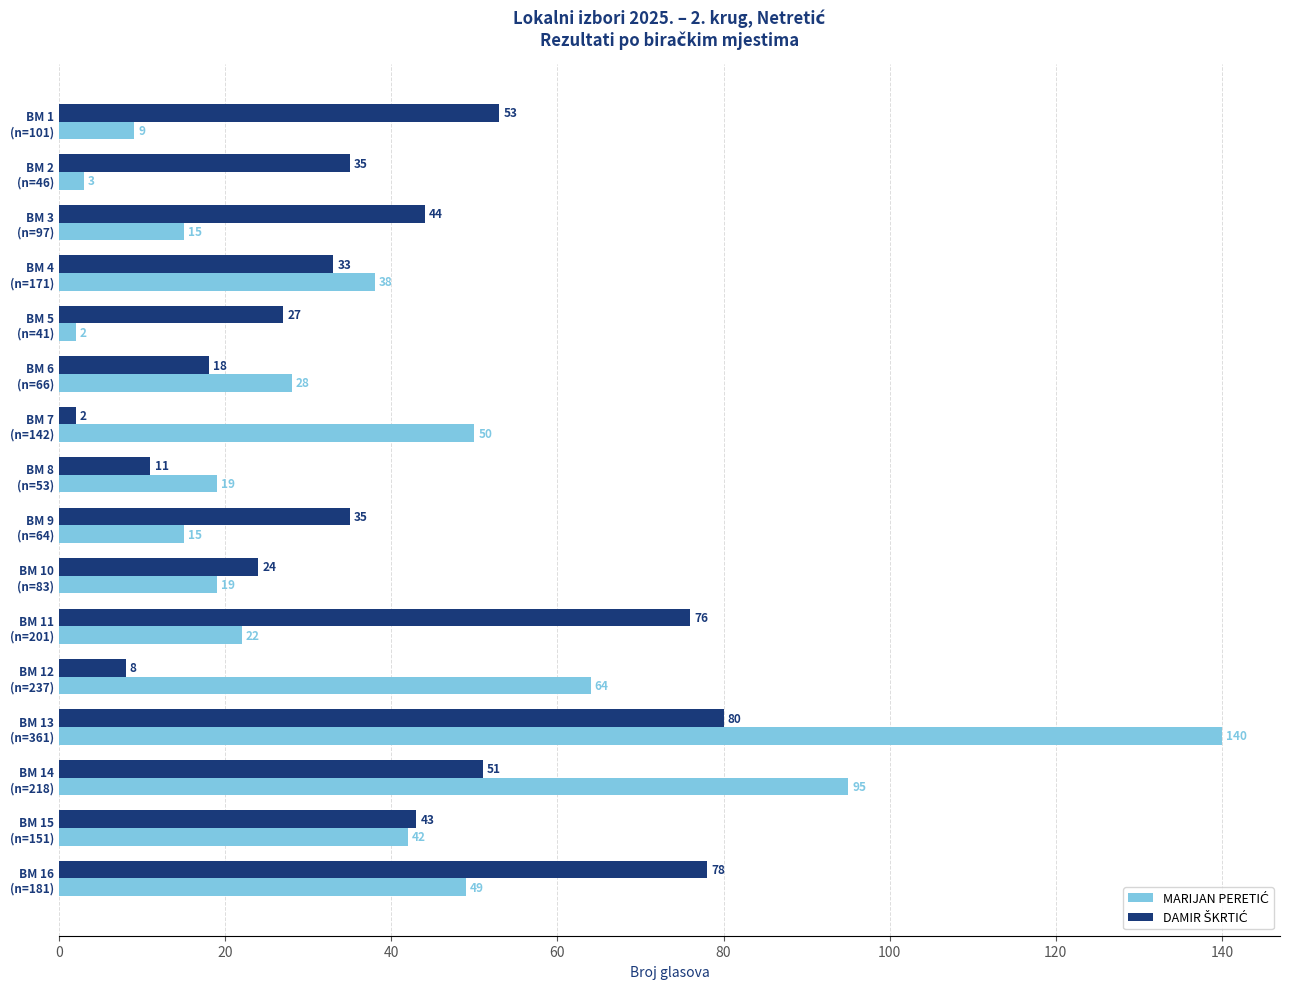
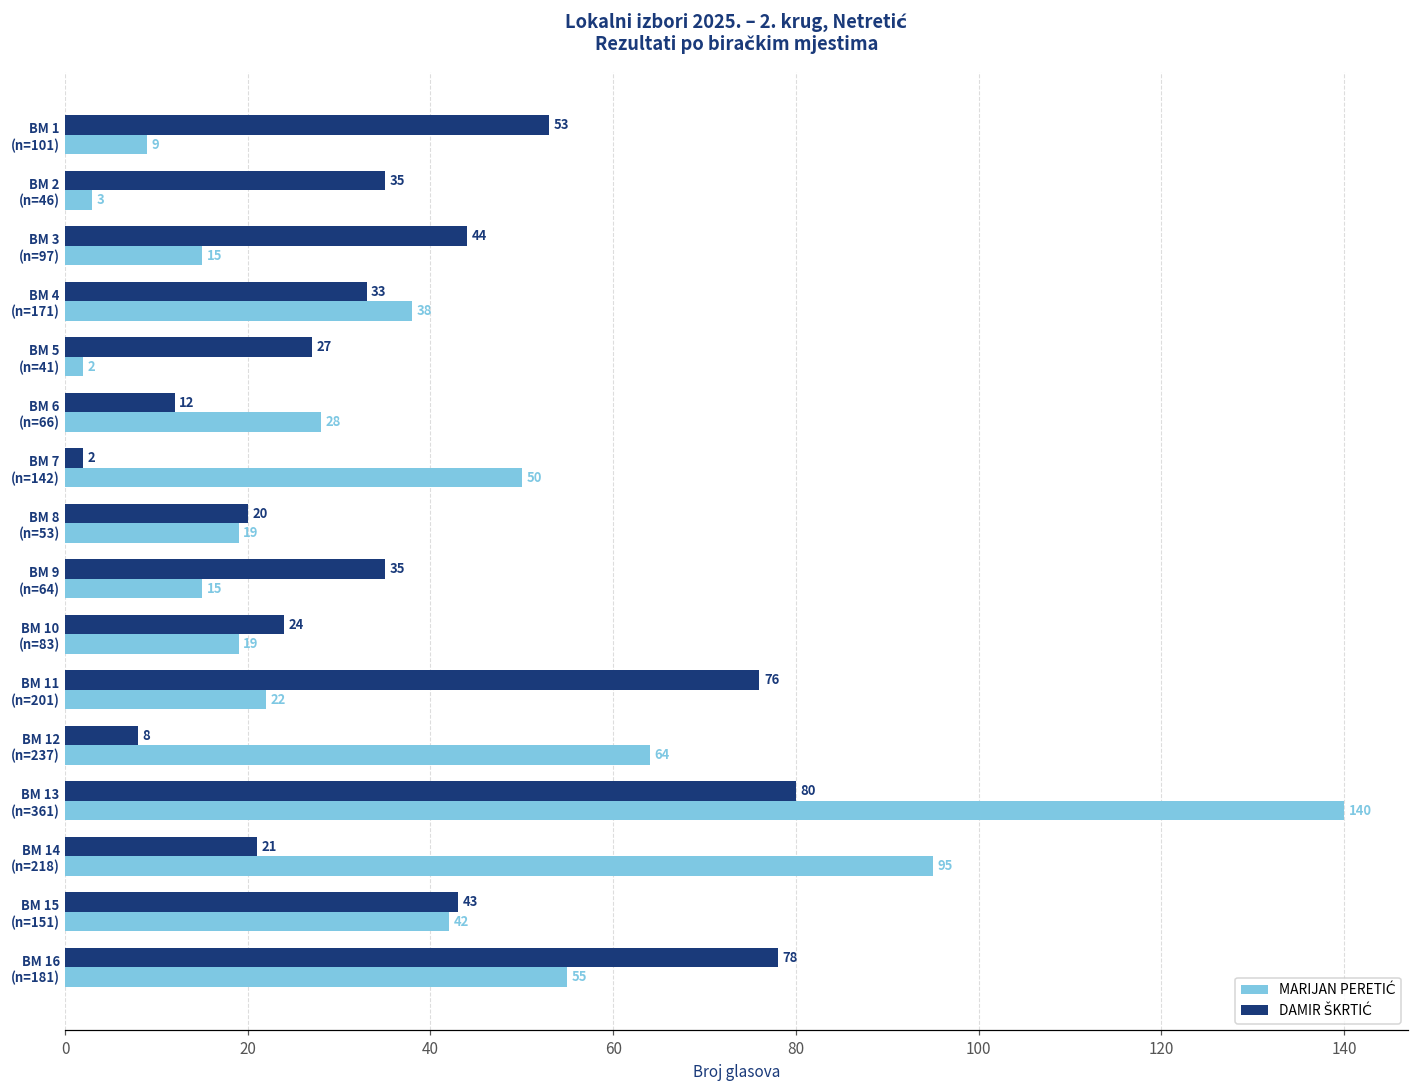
DAMIR ŠKRTIĆ, BM 6 (n=66): 18 -> 12
DAMIR ŠKRTIĆ, BM 8 (n=53): 11 -> 20
DAMIR ŠKRTIĆ, BM 14 (n=218): 51 -> 21
MARIJAN PERETIĆ, BM 16 (n=181): 49 -> 55
